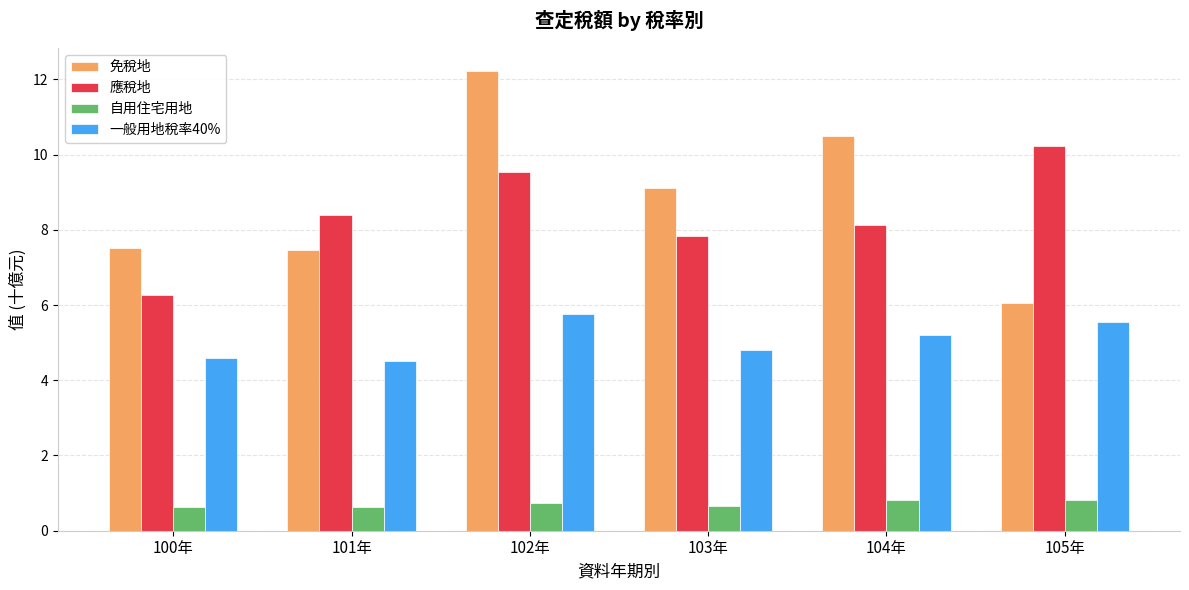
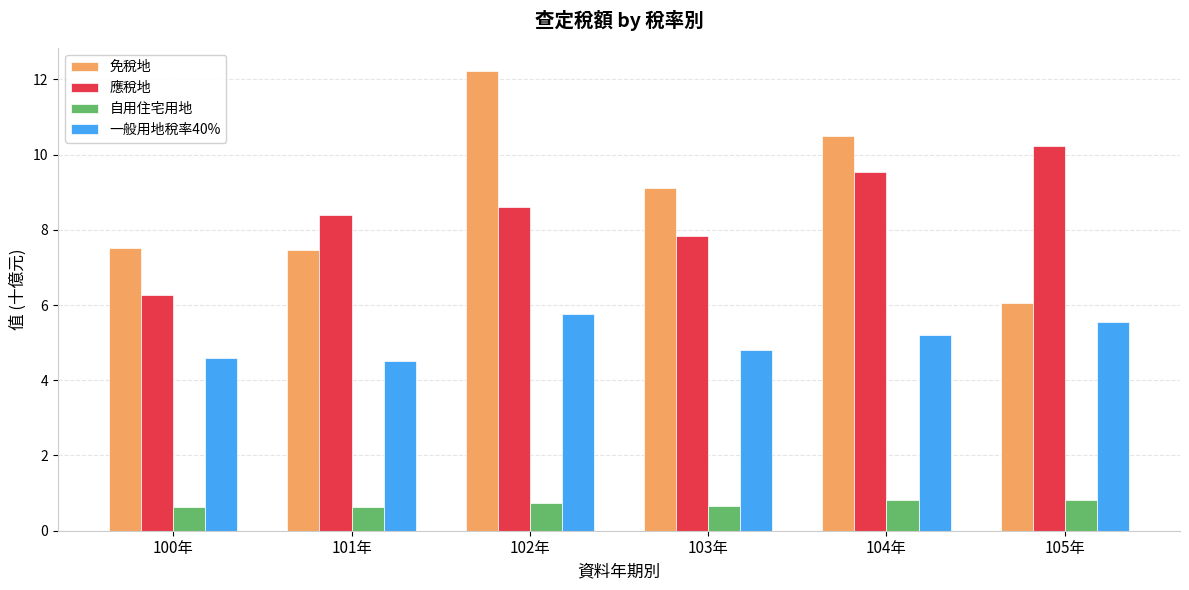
應稅地, 102年: 9.5 -> 8.6
應稅地, 104年: 8.1 -> 9.5
